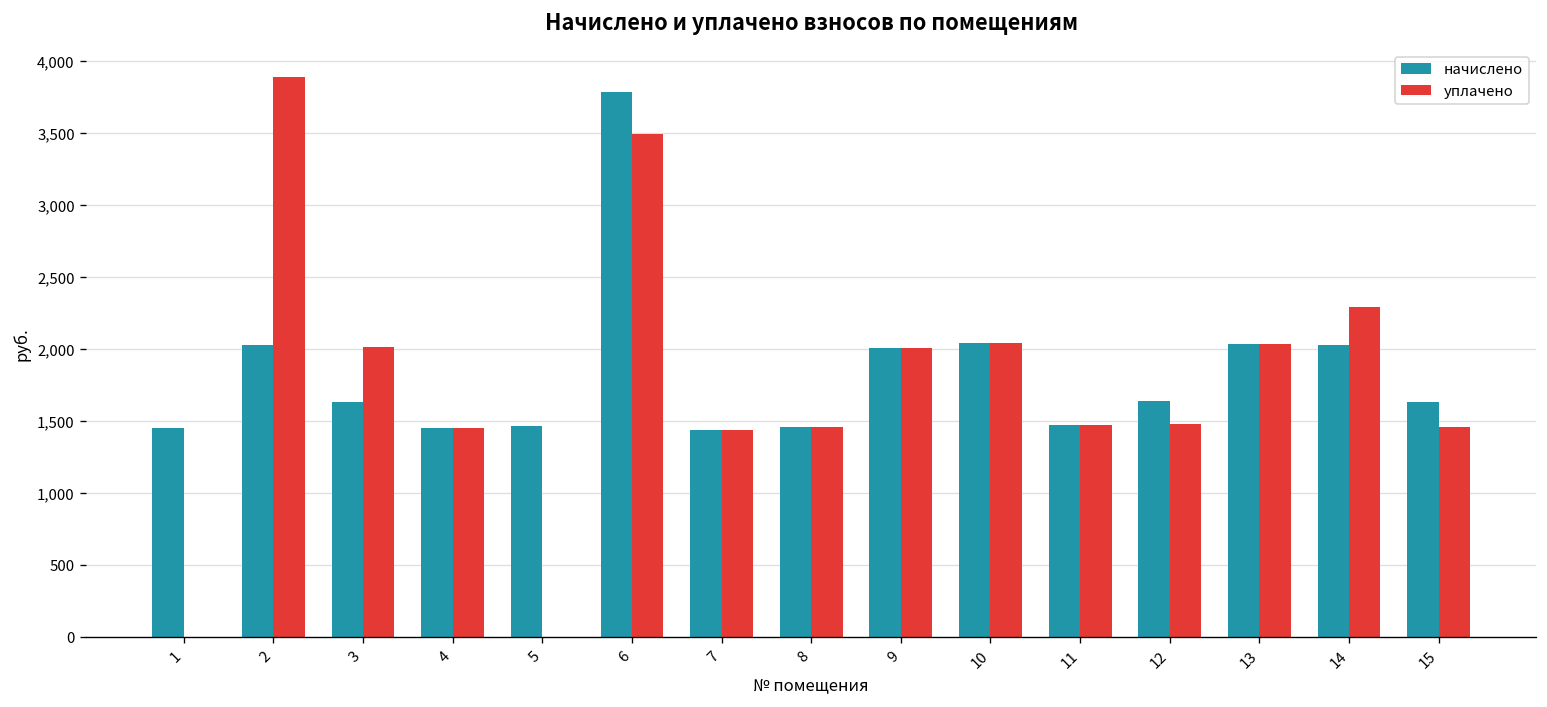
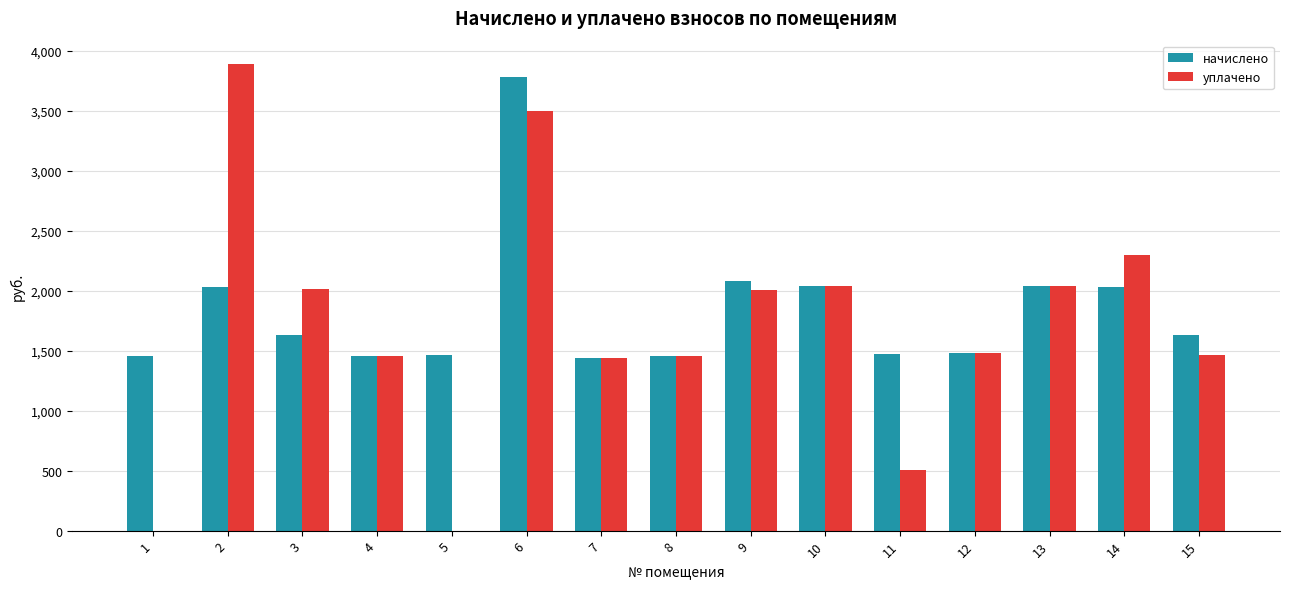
начислено, 9: 2,010 -> 2,080
уплачено, 11: 1,470 -> 510
начислено, 12: 1,640 -> 1,480
